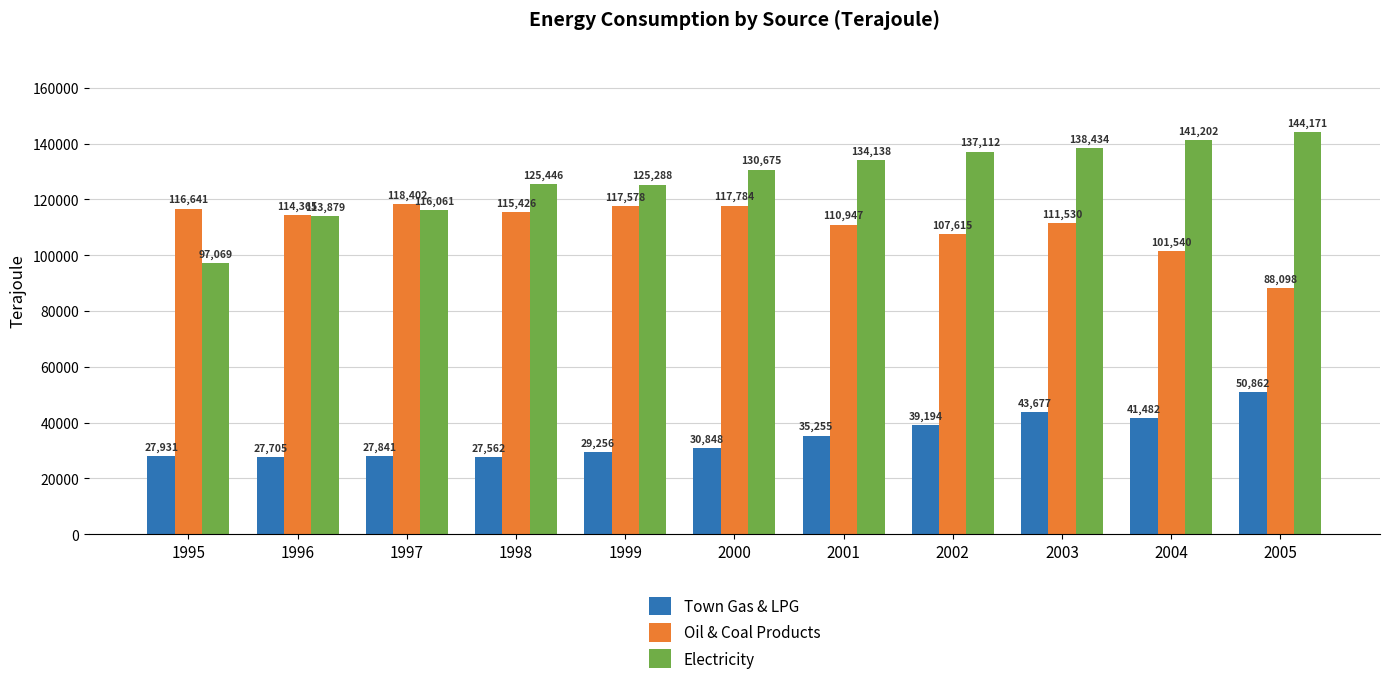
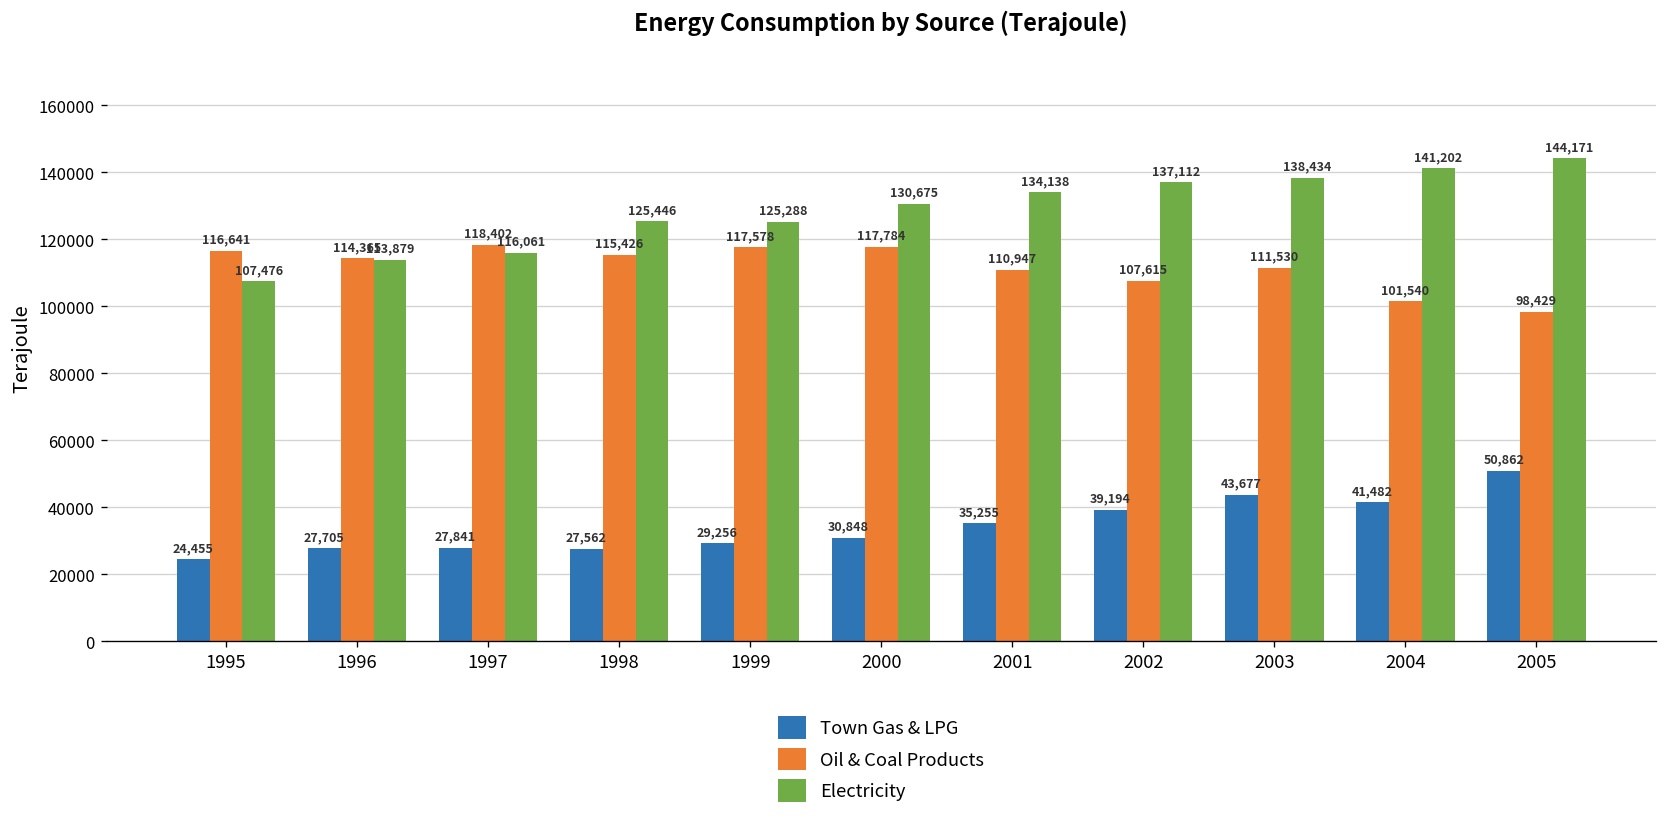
Town Gas & LPG, 1995: 27,931 -> 24,455
Electricity, 1995: 97,069 -> 107,476
Oil & Coal Products, 2005: 88,098 -> 98,429
